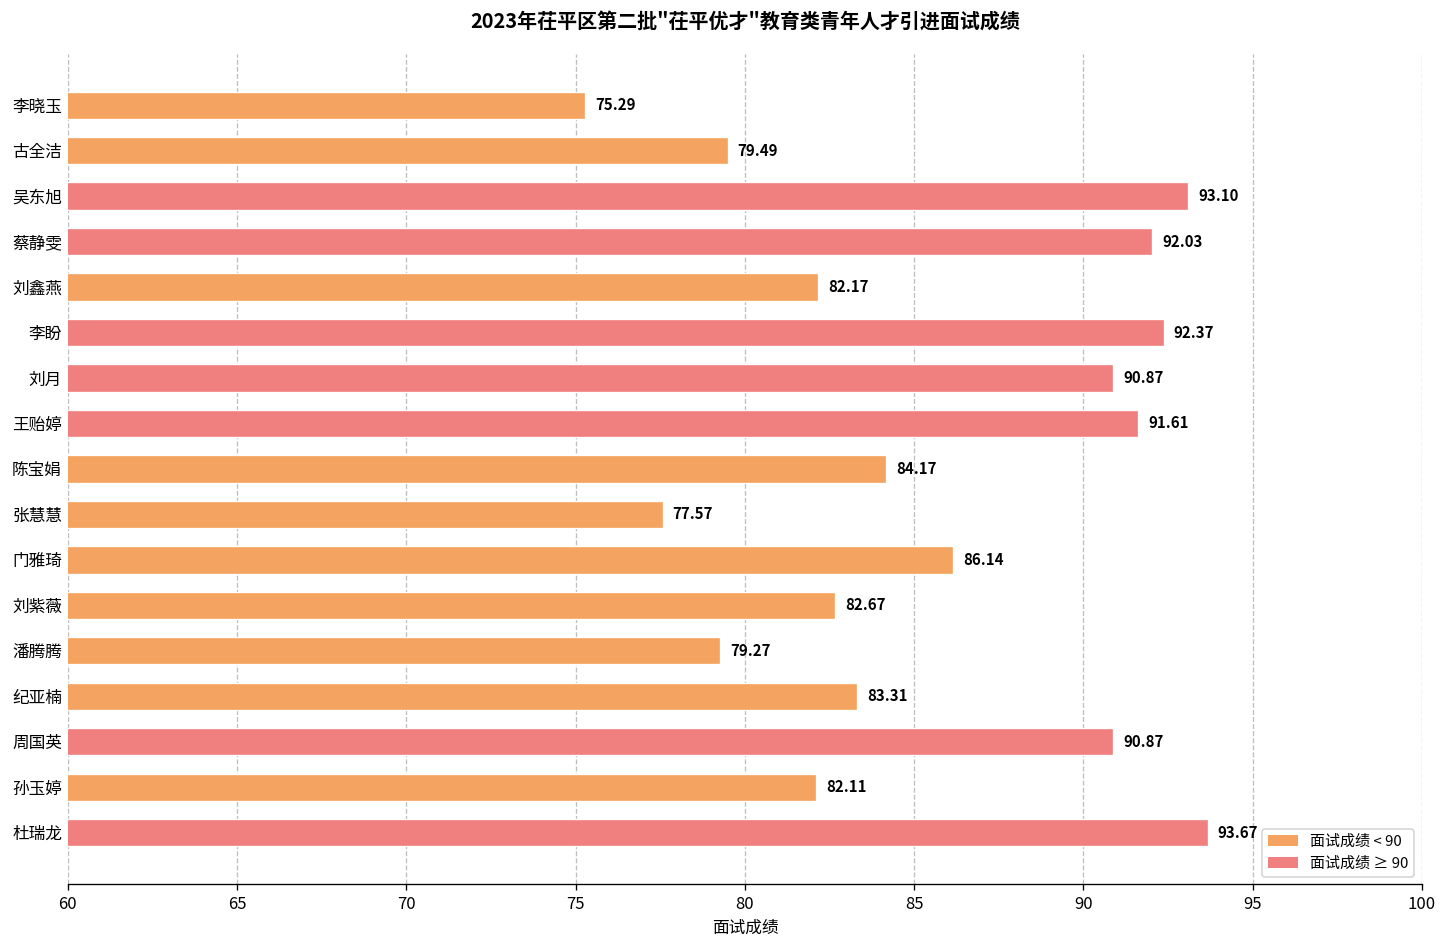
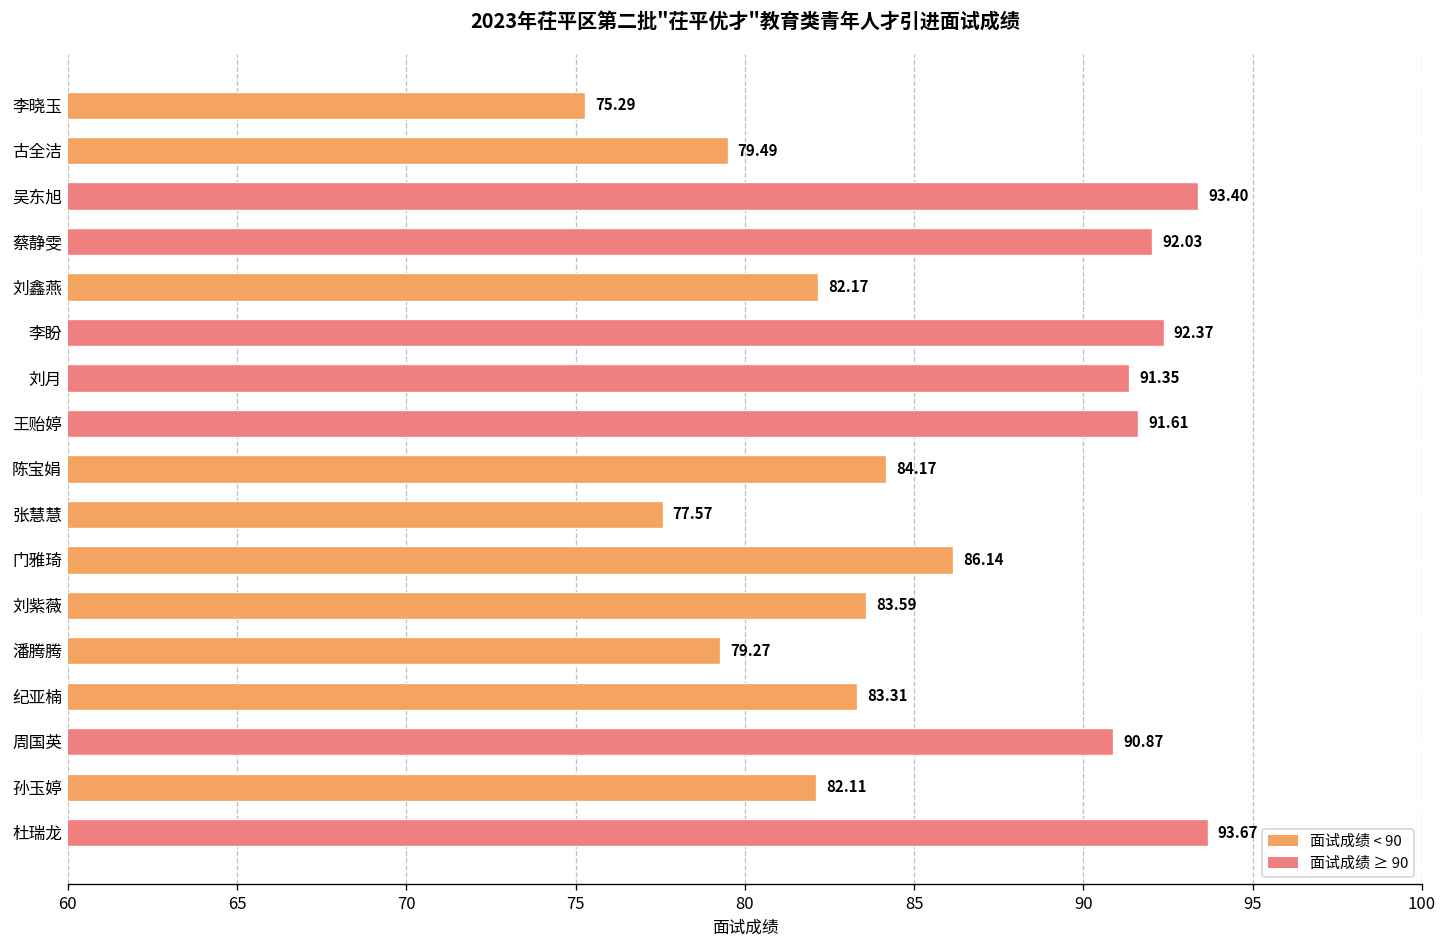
吴东旭: 93.10 -> 93.40
刘月: 90.87 -> 91.35
刘紫薇: 82.67 -> 83.59
